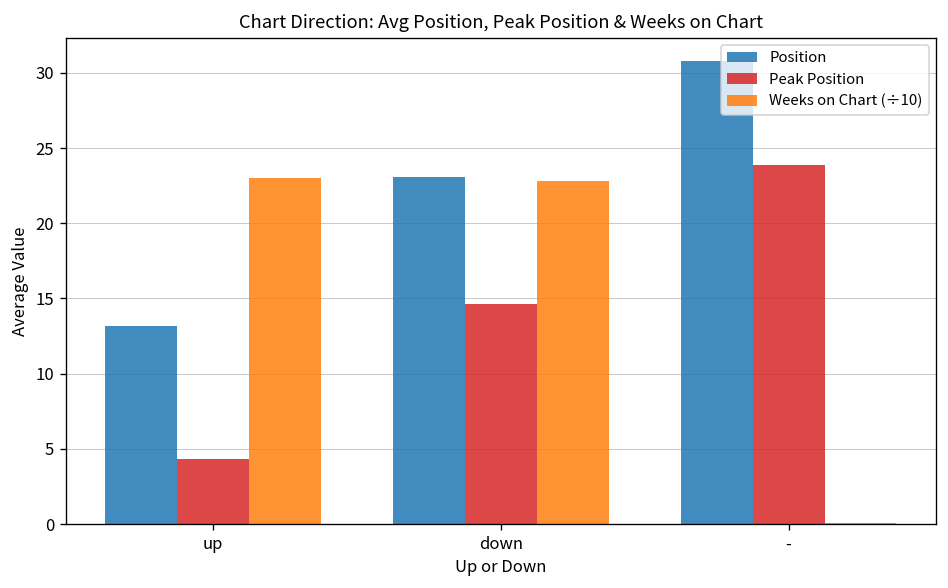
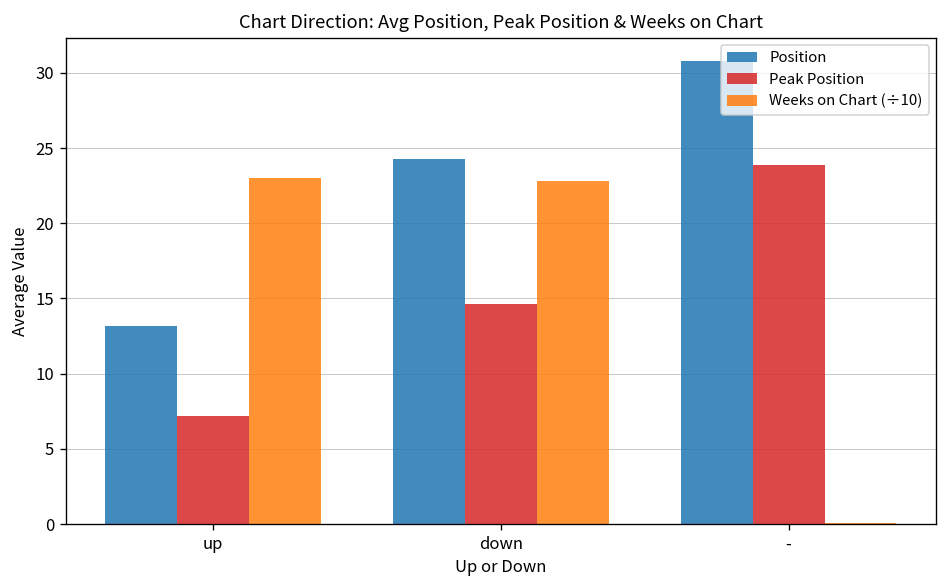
Peak Position, up: 4.3 -> 7.2
Position, down: 23.1 -> 24.3
